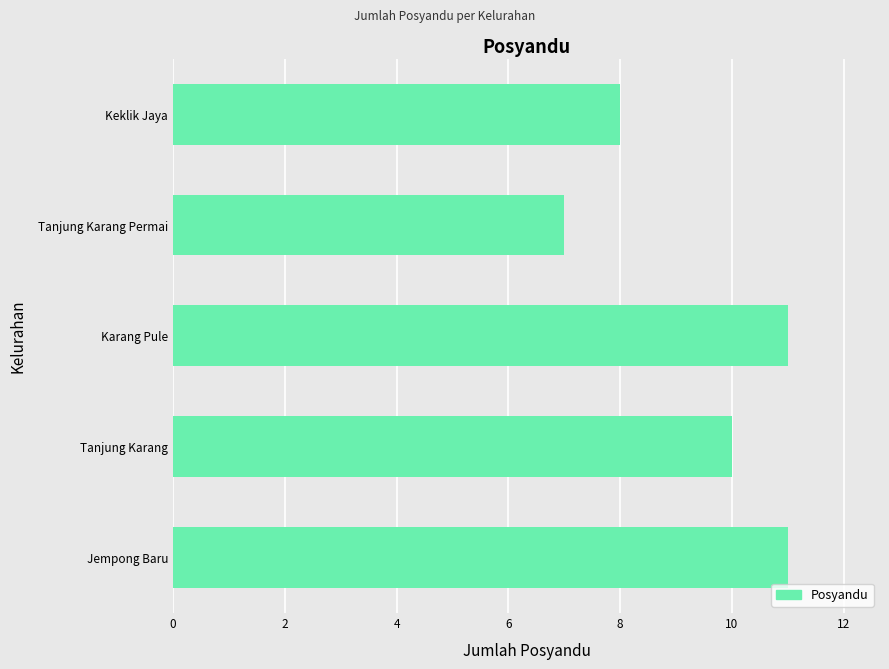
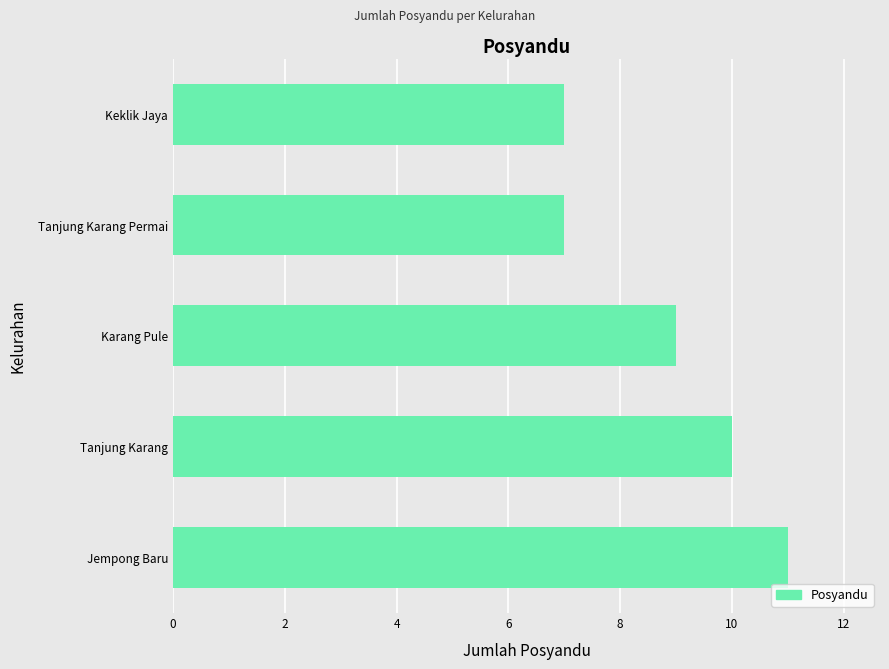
Keklik Jaya: 8 -> 7
Karang Pule: 11 -> 9
